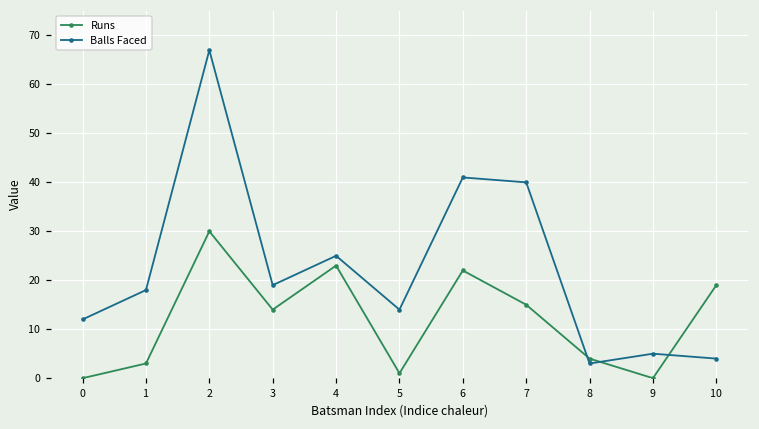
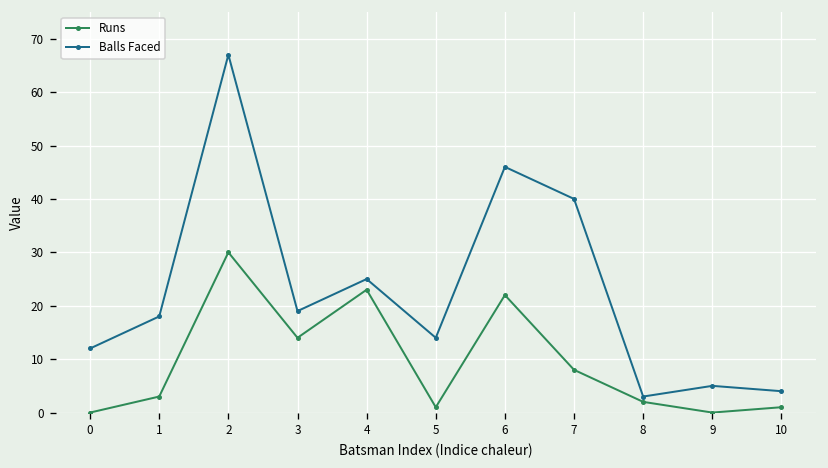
Balls Faced, 6: 41 -> 46
Runs, 7: 15 -> 8
Runs, 8: 4 -> 2
Runs, 10: 19 -> 1
